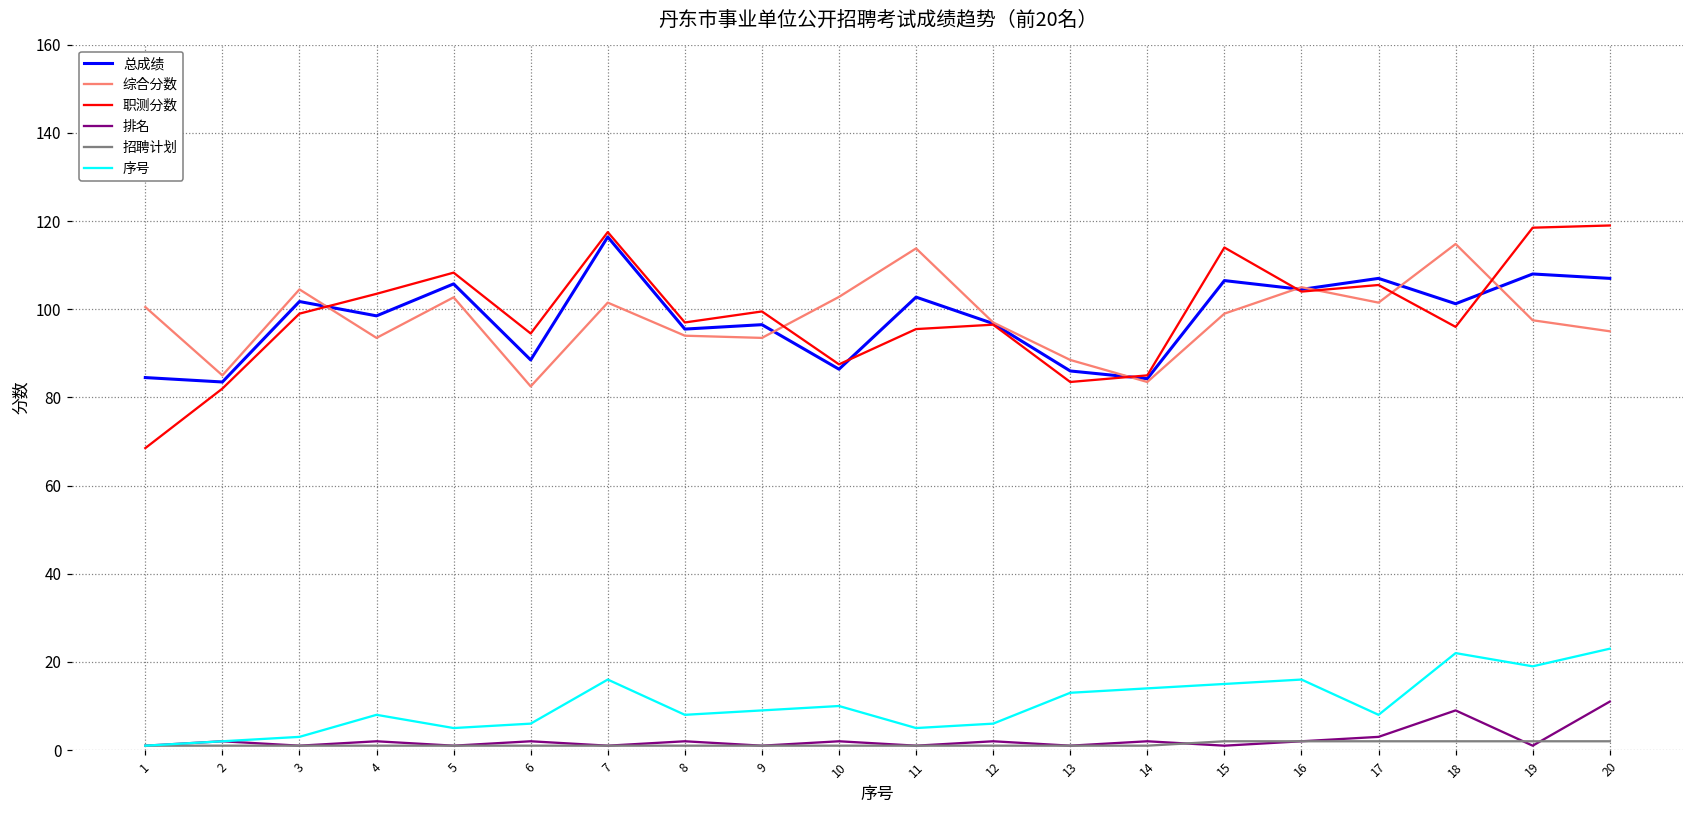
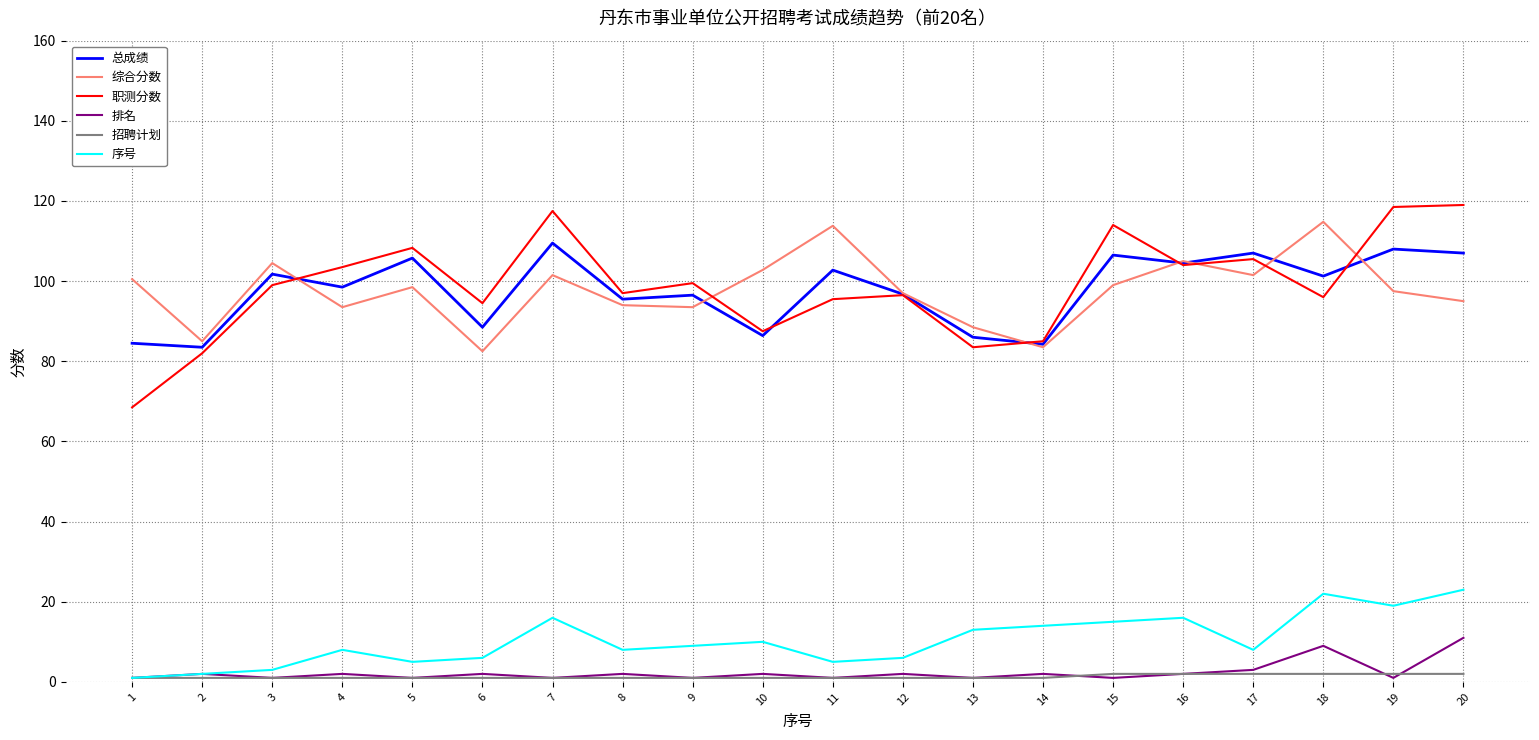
综合分数, 5: 103 -> 99
总成绩, 7: 116 -> 110
